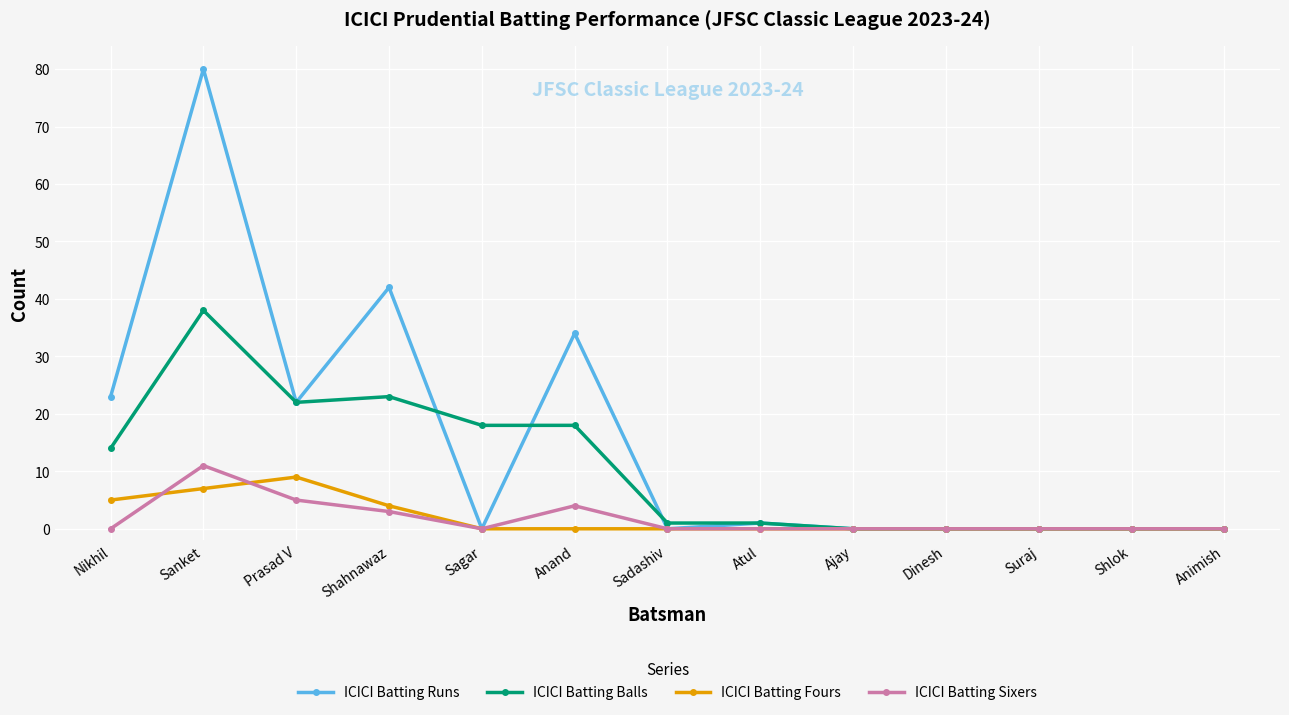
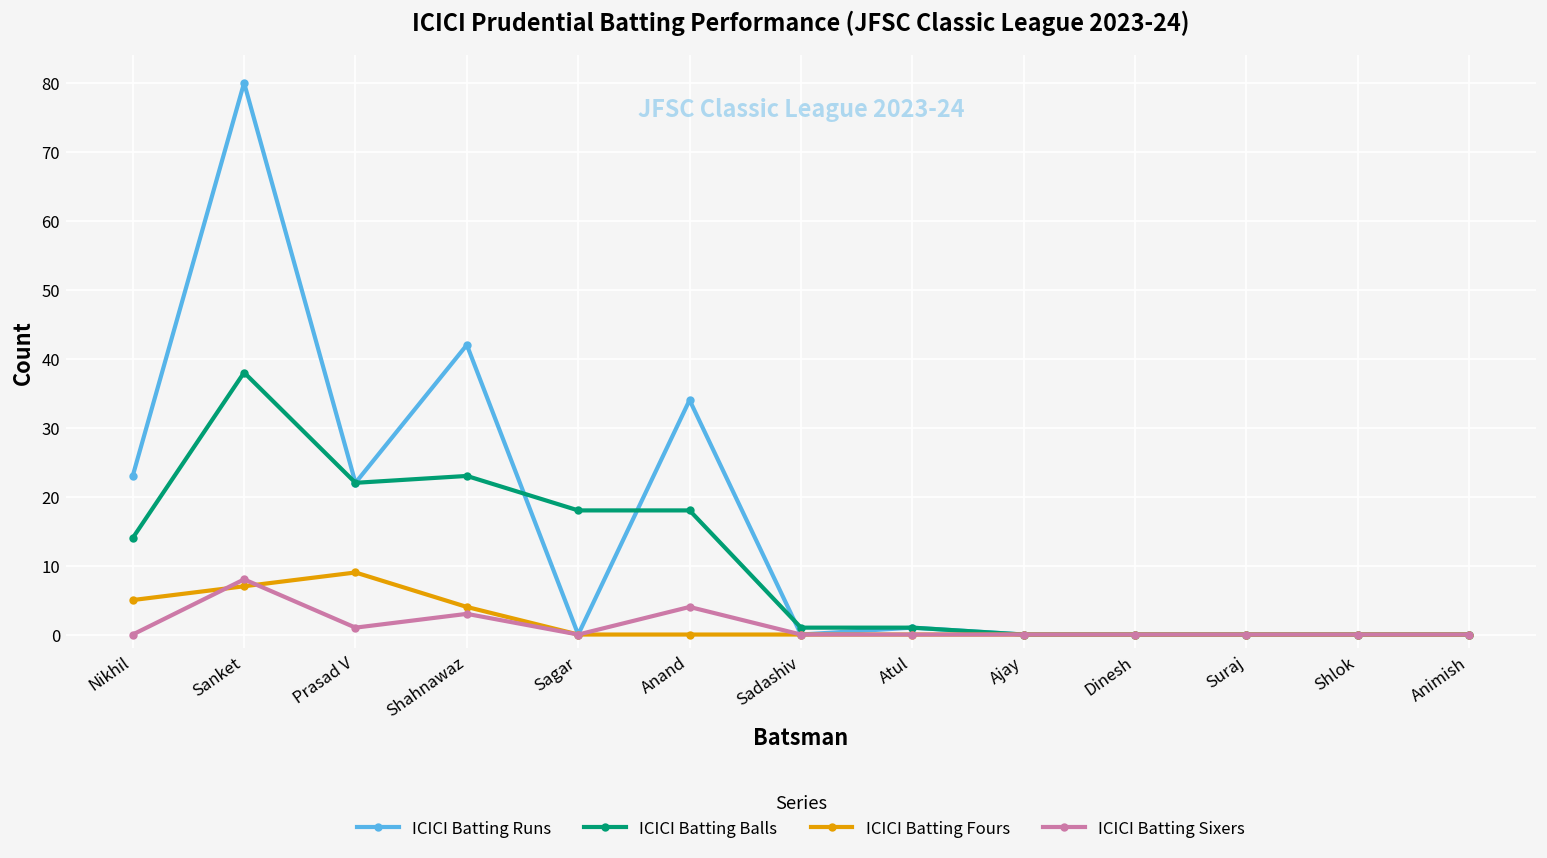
ICICI Batting Sixers, Sanket: 11 -> 8
ICICI Batting Sixers, Prasad V: 5 -> 1
